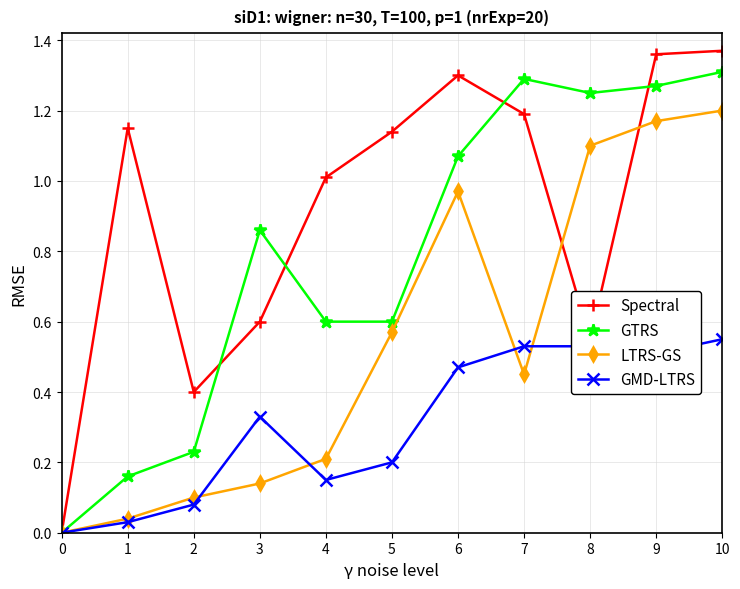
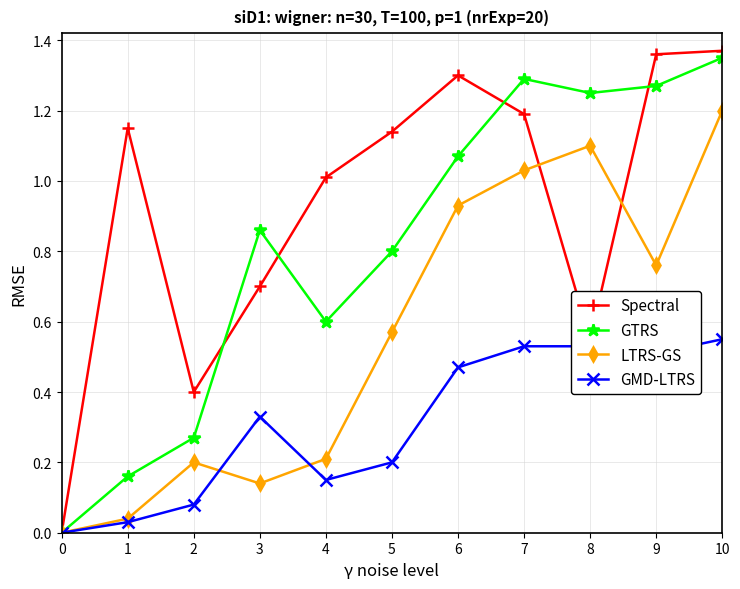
GTRS, 2: 0.23 -> 0.27
LTRS-GS, 2: 0.1 -> 0.2
Spectral, 3: 0.6 -> 0.7
GTRS, 5: 0.6 -> 0.8
LTRS-GS, 6: 0.97 -> 0.93
LTRS-GS, 7: 0.45 -> 1.03
LTRS-GS, 9: 1.17 -> 0.76
GTRS, 10: 1.31 -> 1.35
